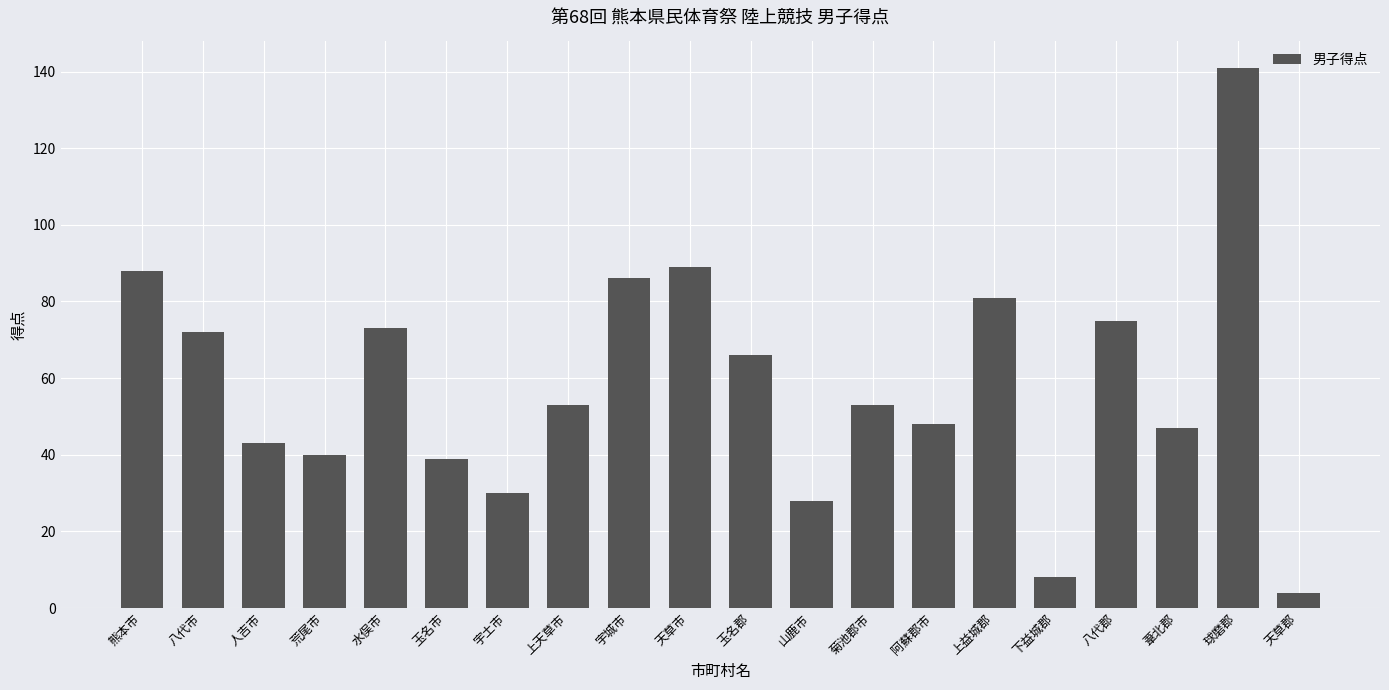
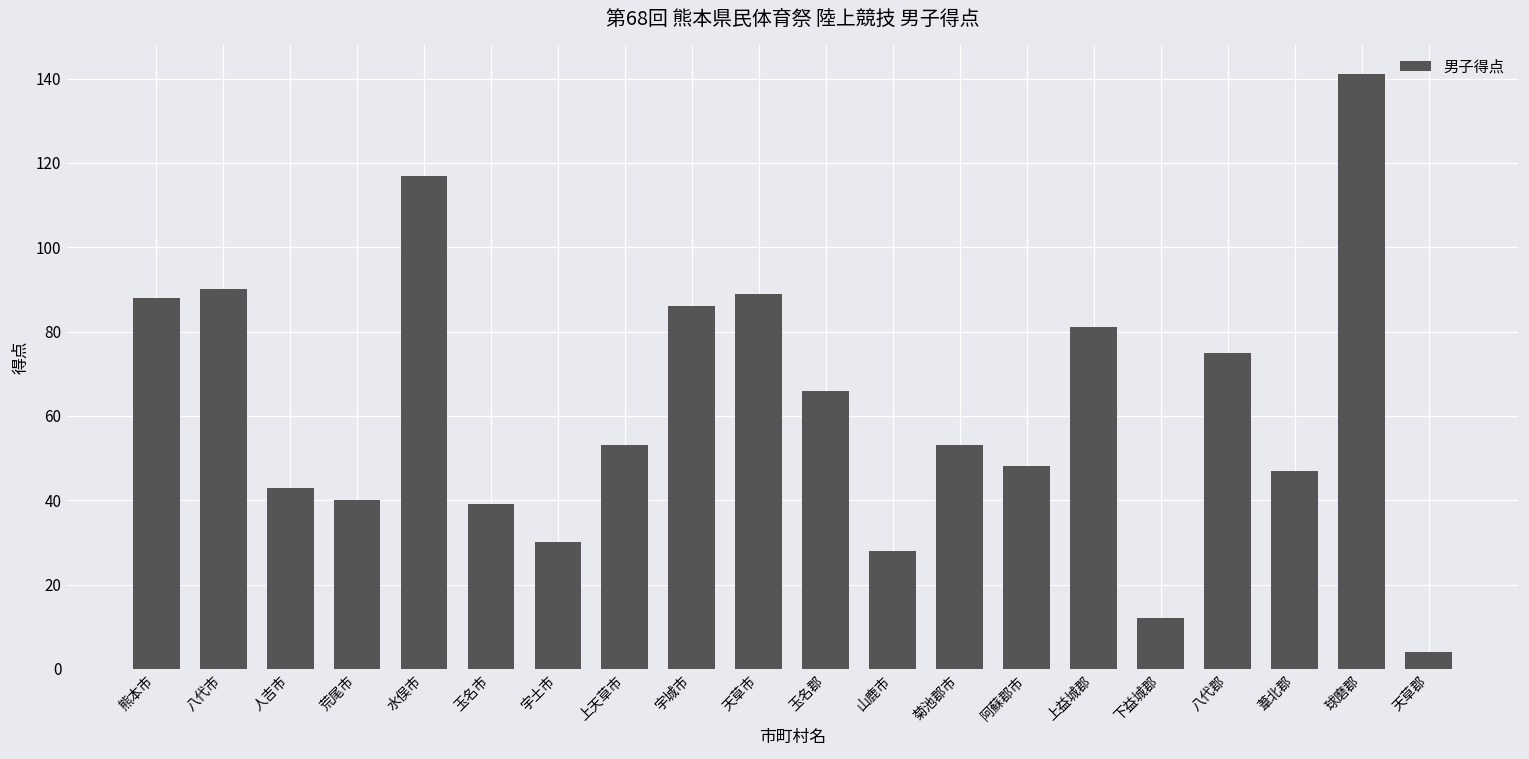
八代市: 72 -> 90
水俣市: 73 -> 117
下益城郡: 8 -> 12
